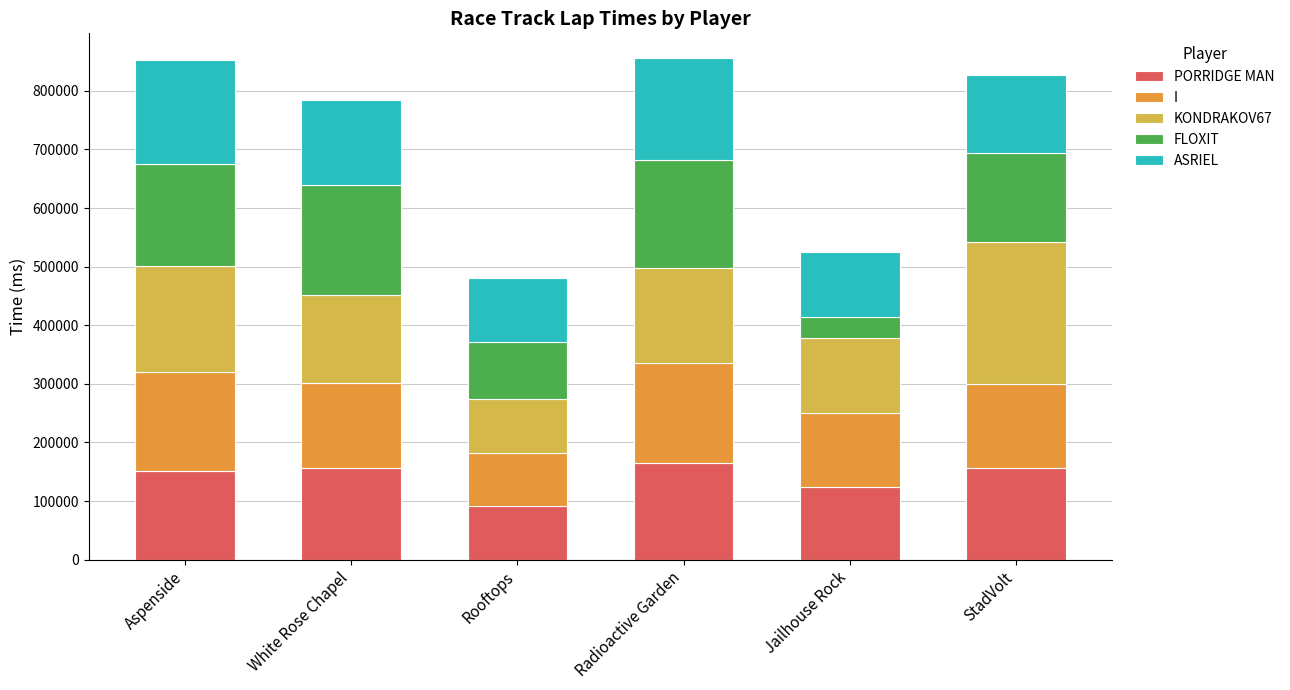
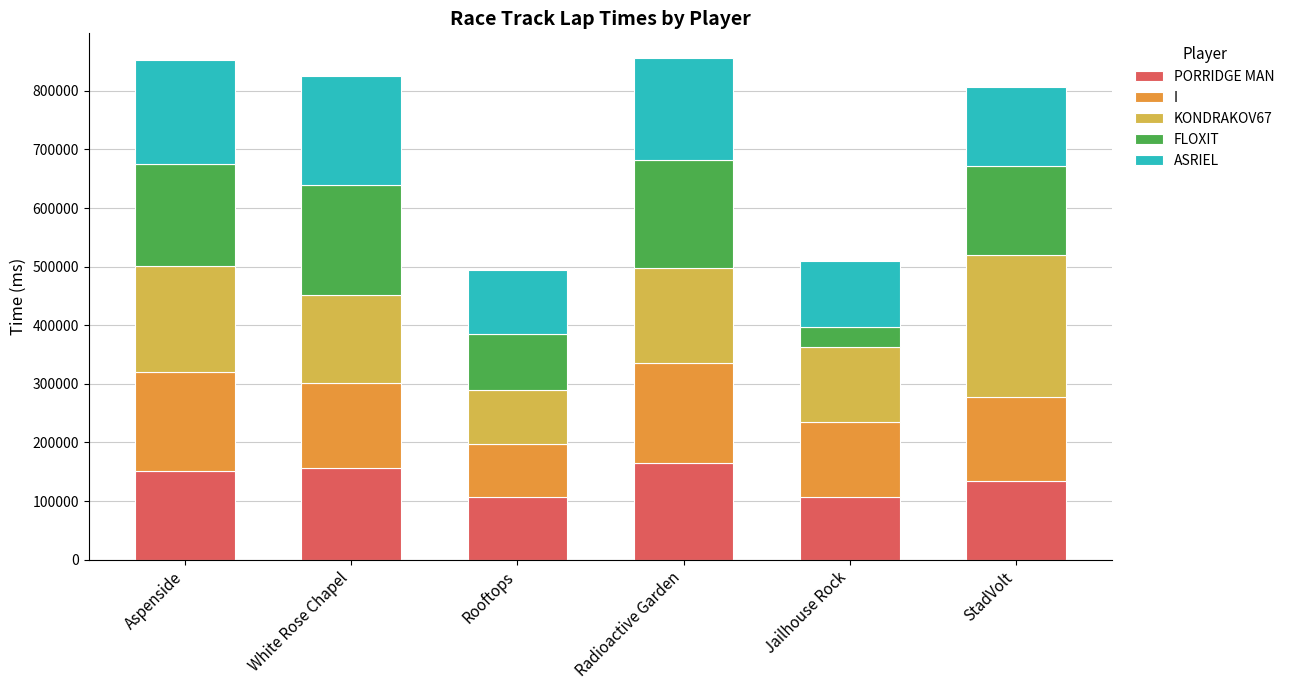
ASRIEL, White Rose Chapel: 140000 -> 190000
PORRIDGE MAN, Rooftops: 90000 -> 110000
PORRIDGE MAN, Jailhouse Rock: 120000 -> 110000
PORRIDGE MAN, StadVolt: 160000 -> 130000
